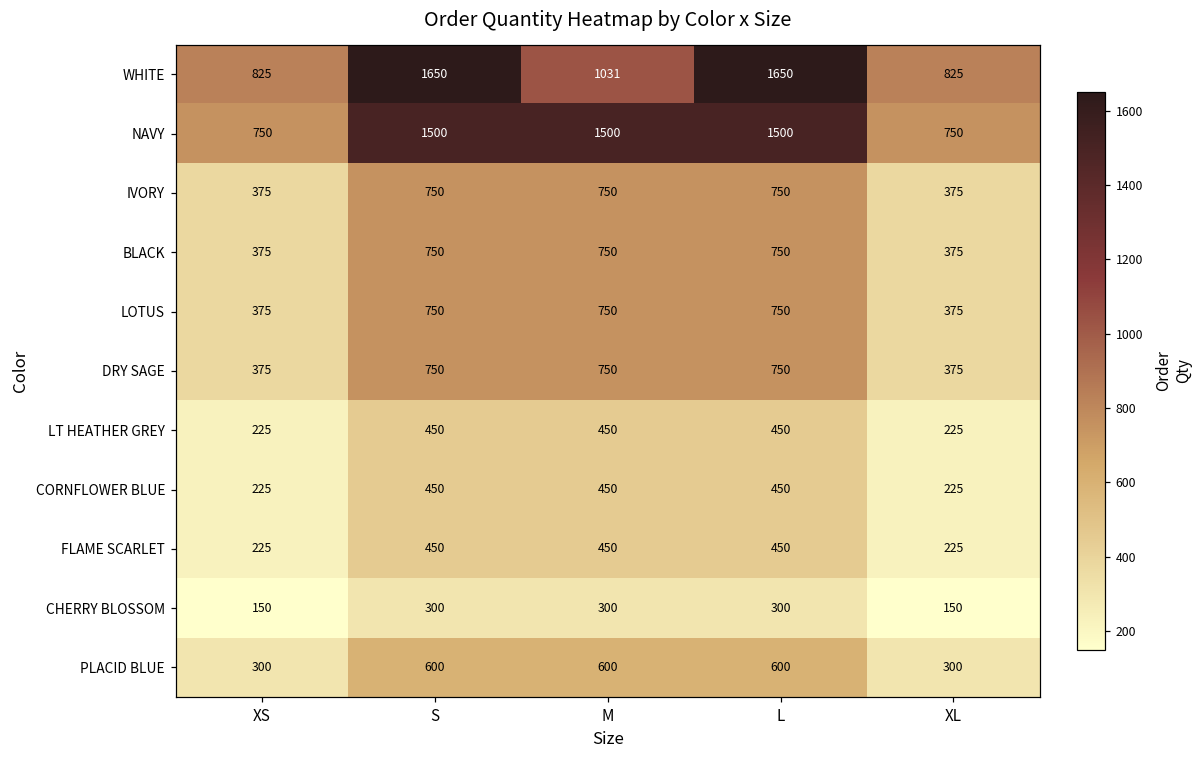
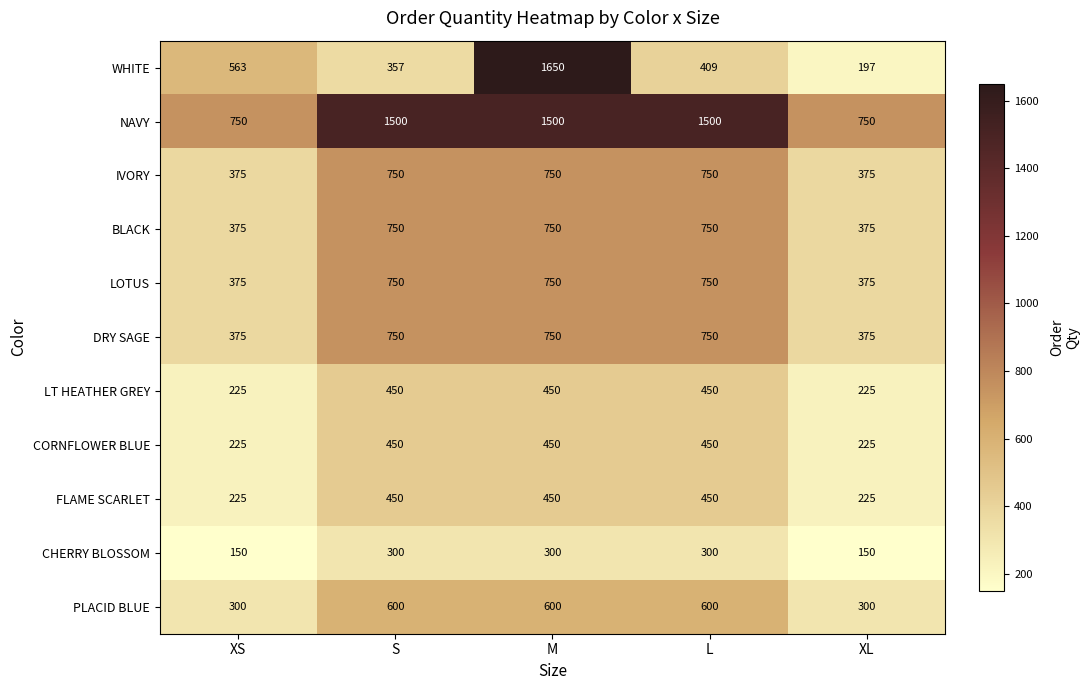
WHITE, XS: 825 -> 563
WHITE, S: 1650 -> 357
WHITE, M: 1031 -> 1650
WHITE, L: 1650 -> 409
WHITE, XL: 825 -> 197
